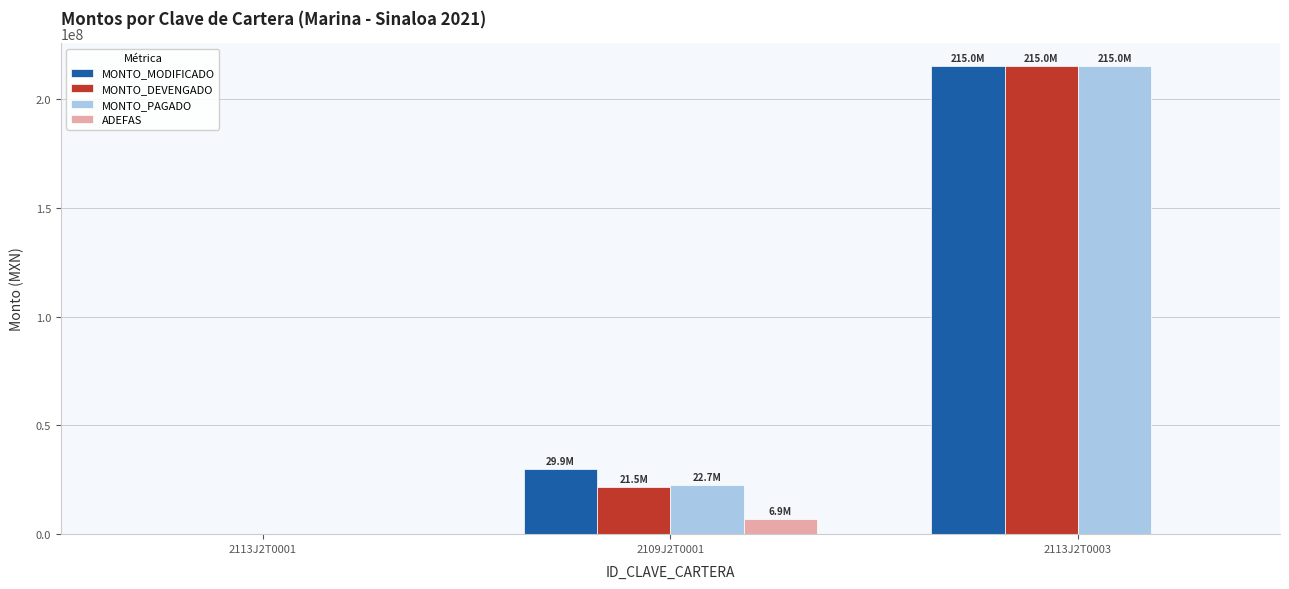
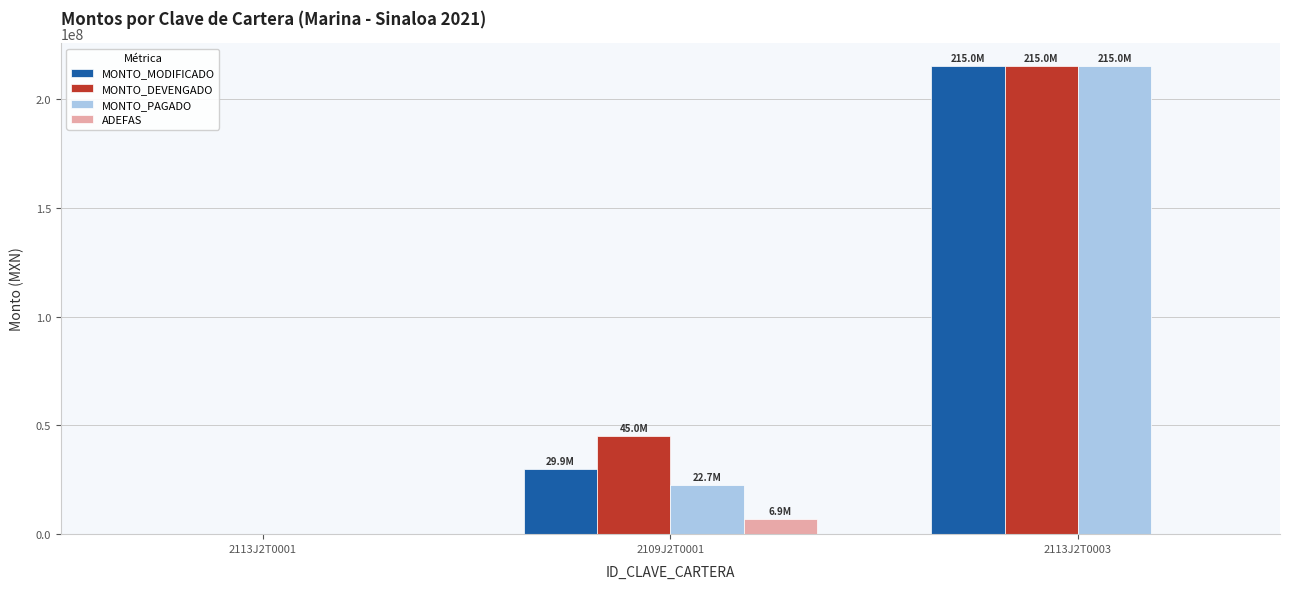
MONTO_DEVENGADO, 2109J2T0001: 21.5M -> 45.0M
